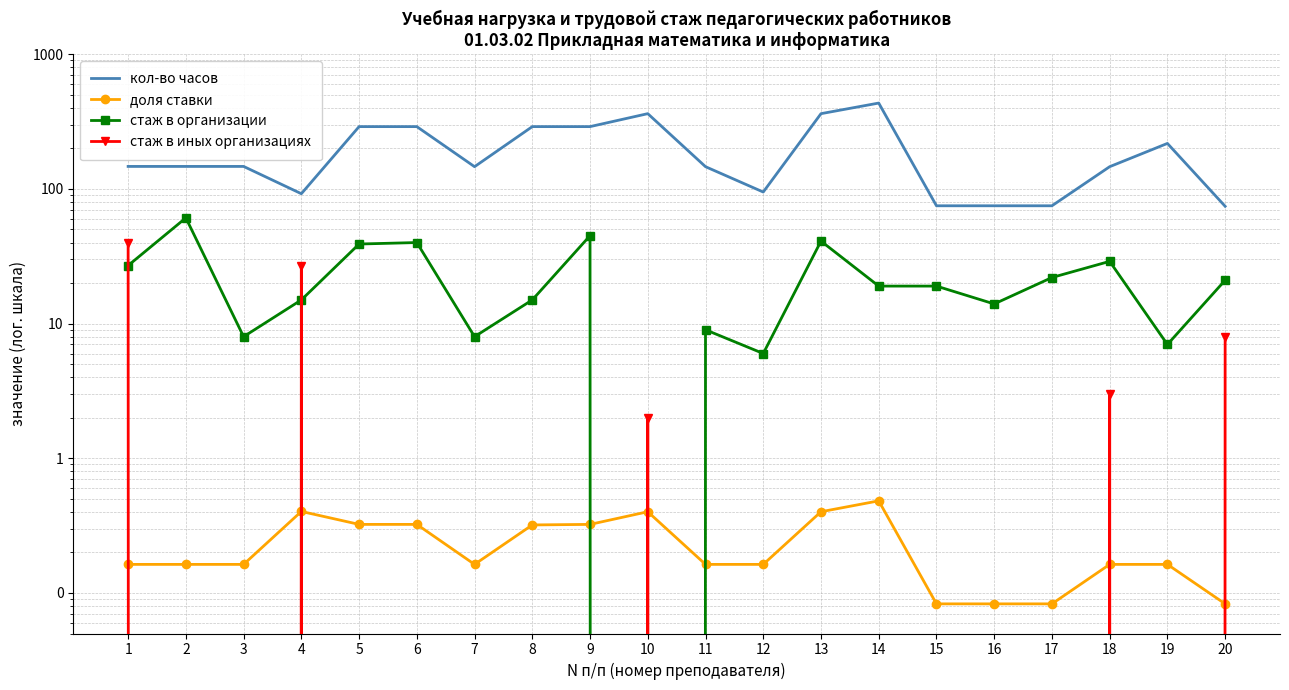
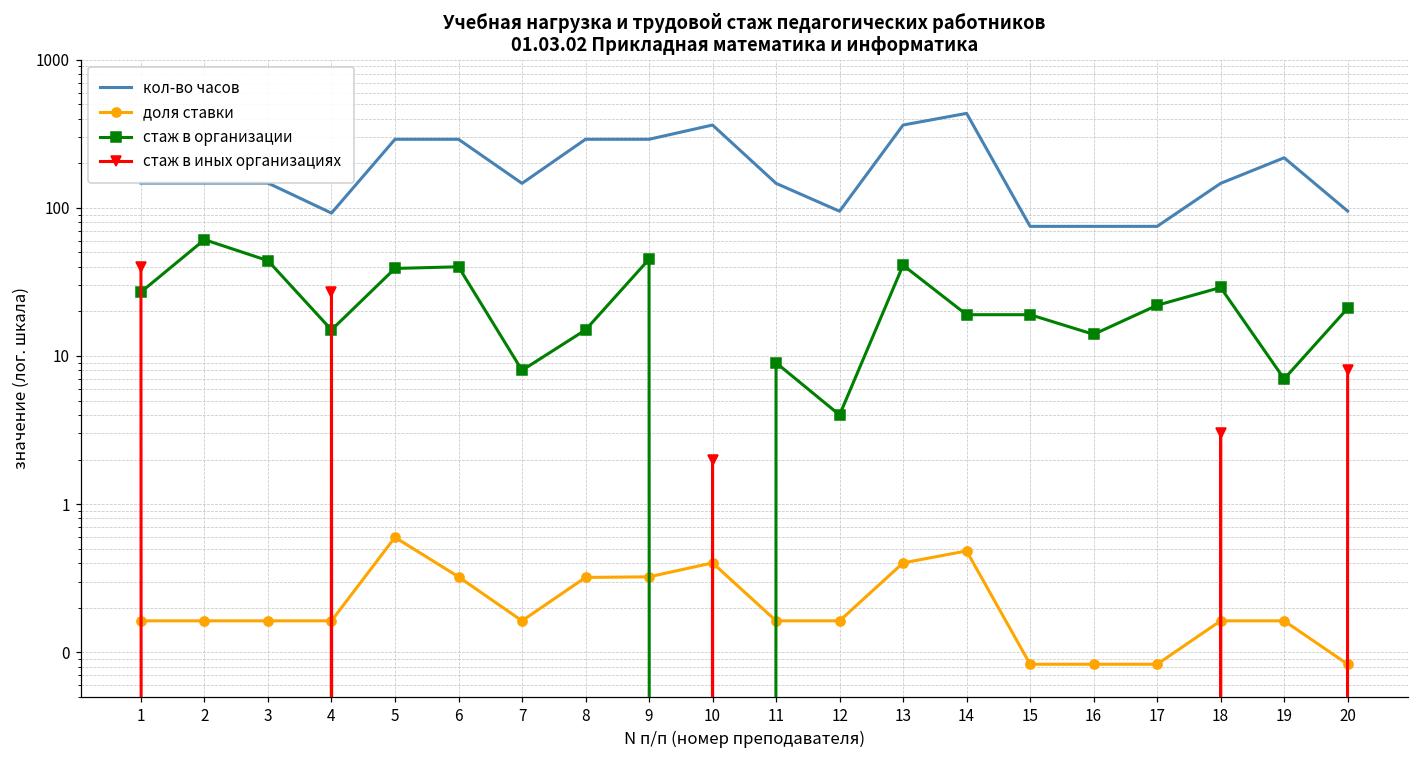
стаж в организации, 3: 8 -> 44
доля ставки, 4: 0.40 -> 0.16
доля ставки, 5: 0.32 -> 0.6
стаж в организации, 12: 6 -> 4
кол-во часов, 20: 70 -> 100
